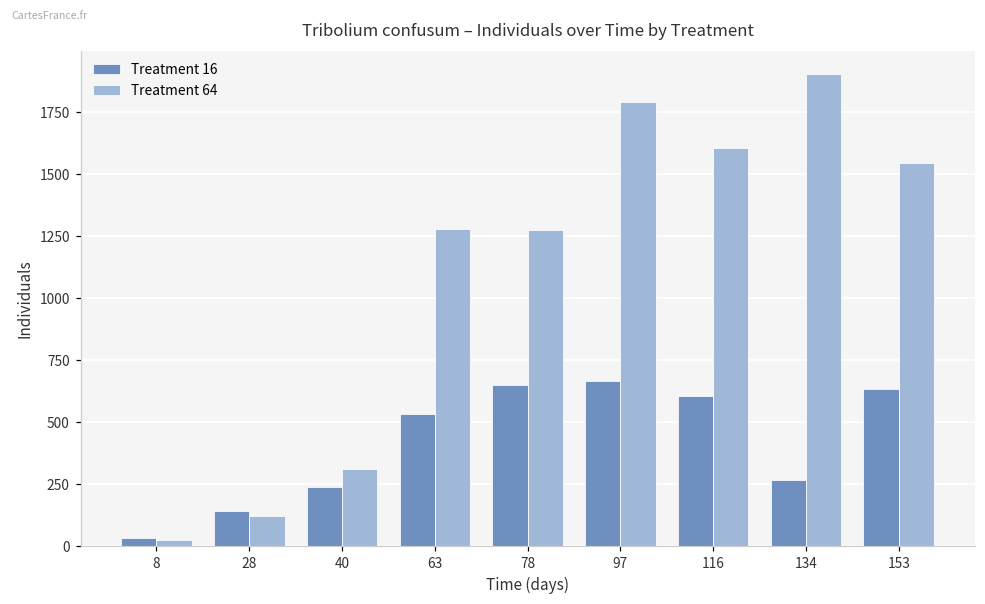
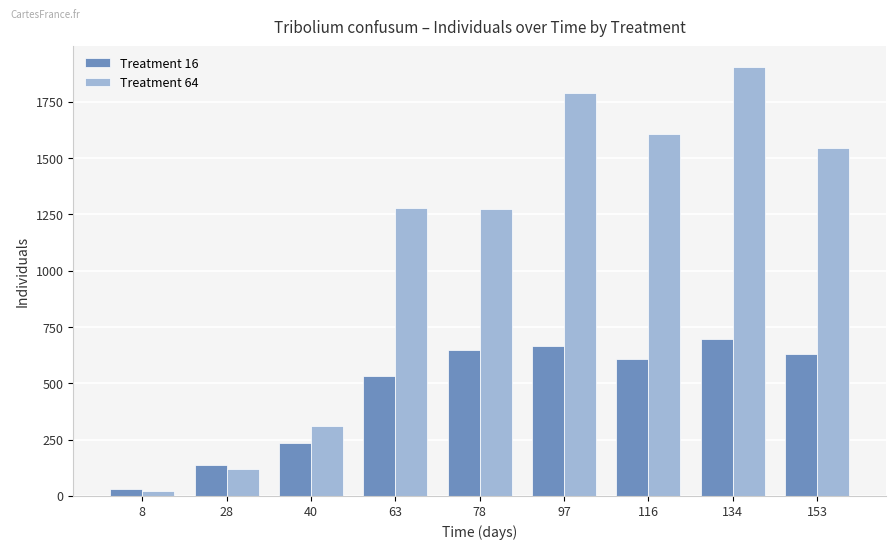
Treatment 16, 134: 260 -> 700
